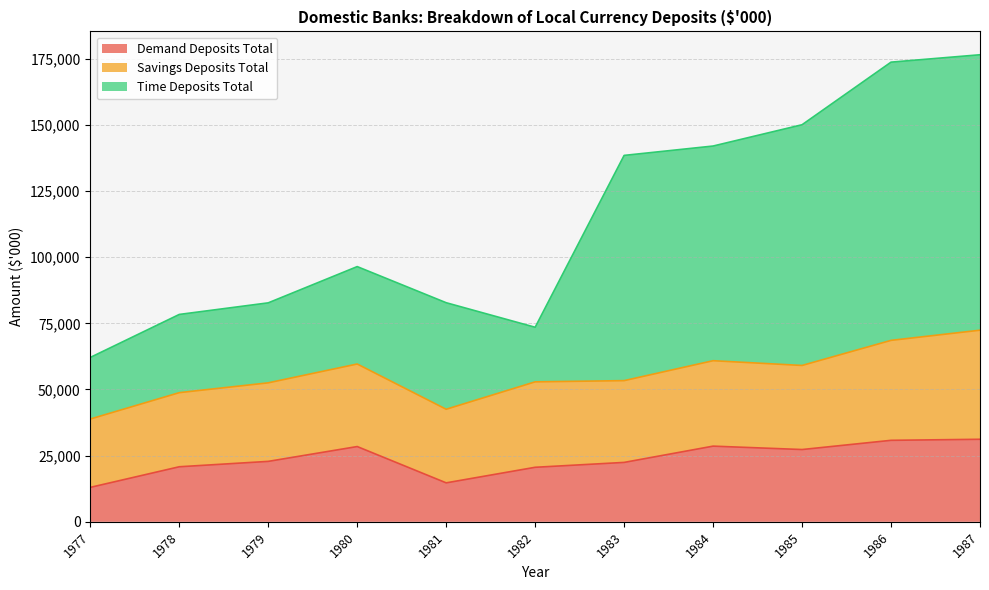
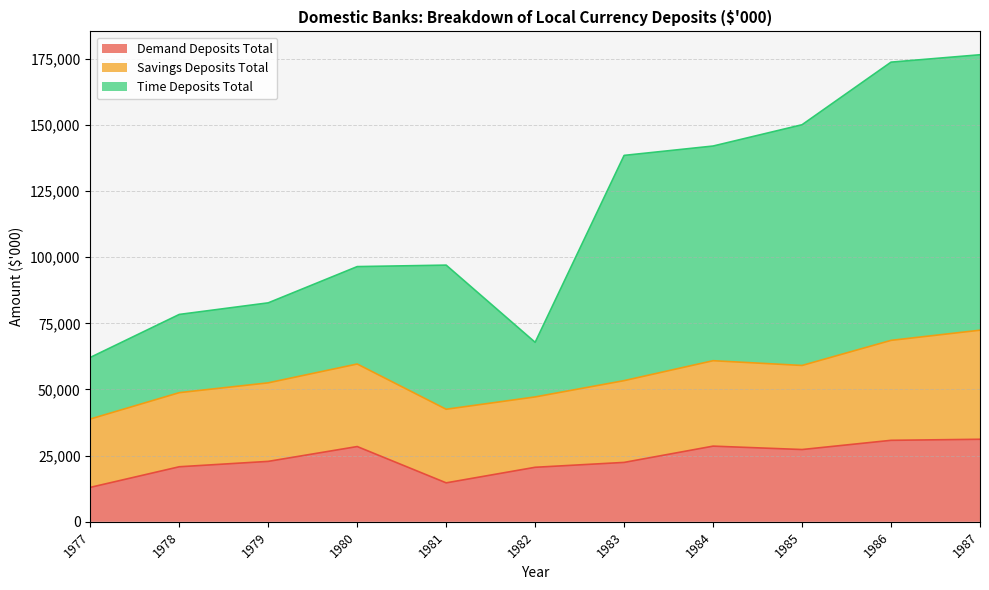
Time Deposits Total, 1981: 40,000 -> 54,000
Savings Deposits Total, 1982: 32,000 -> 27,000
